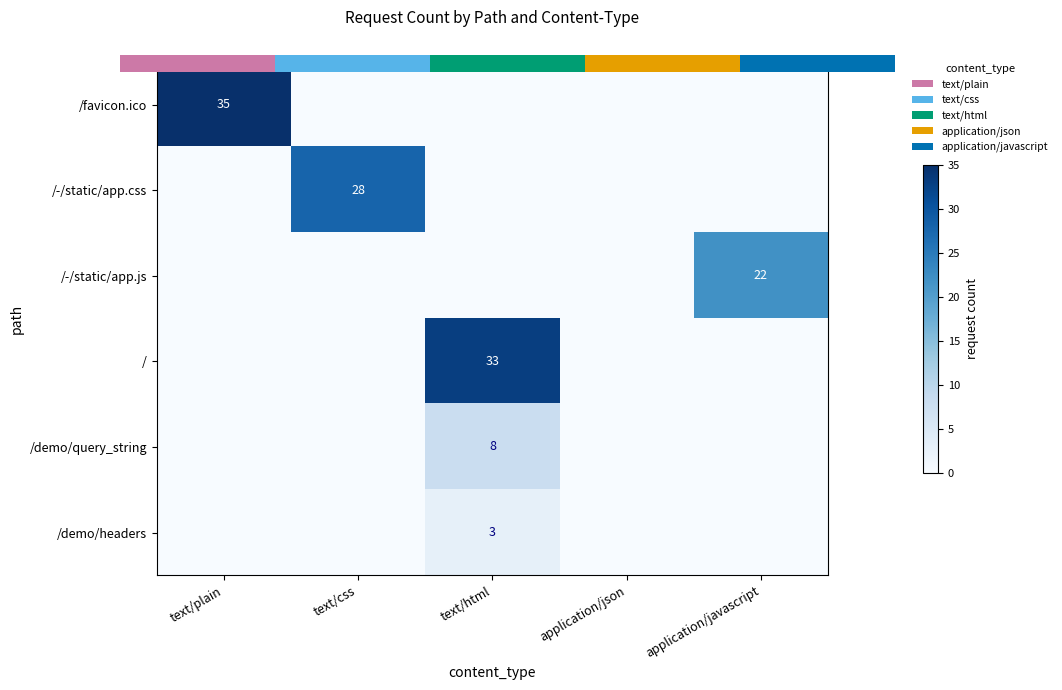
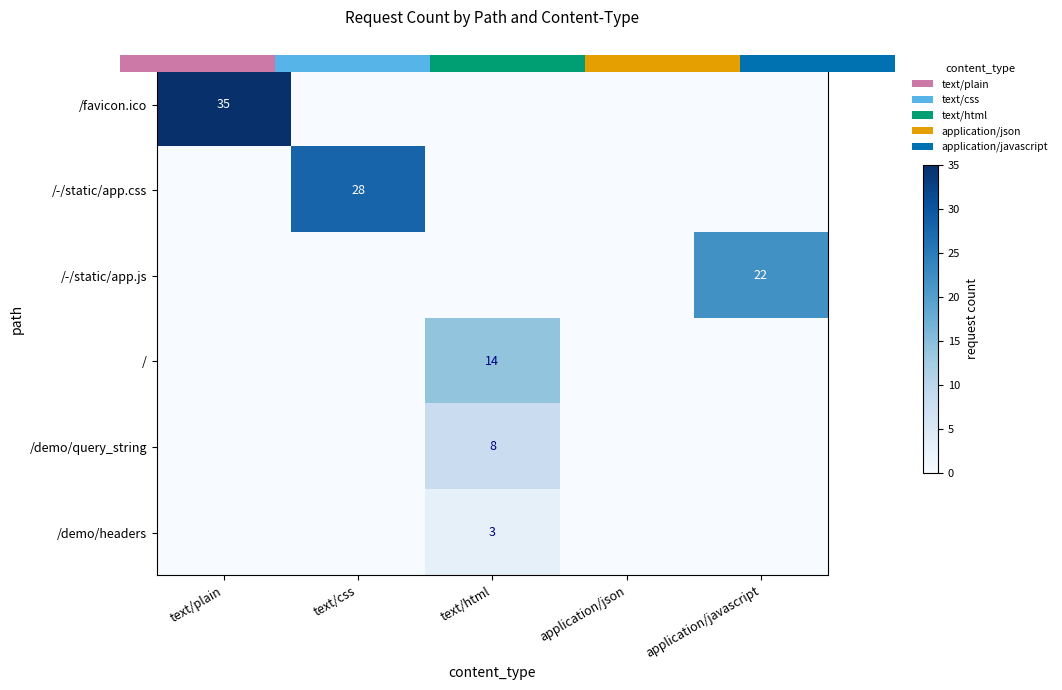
Request Count by Path and Content-Type, /, text/html: 33 -> 14
